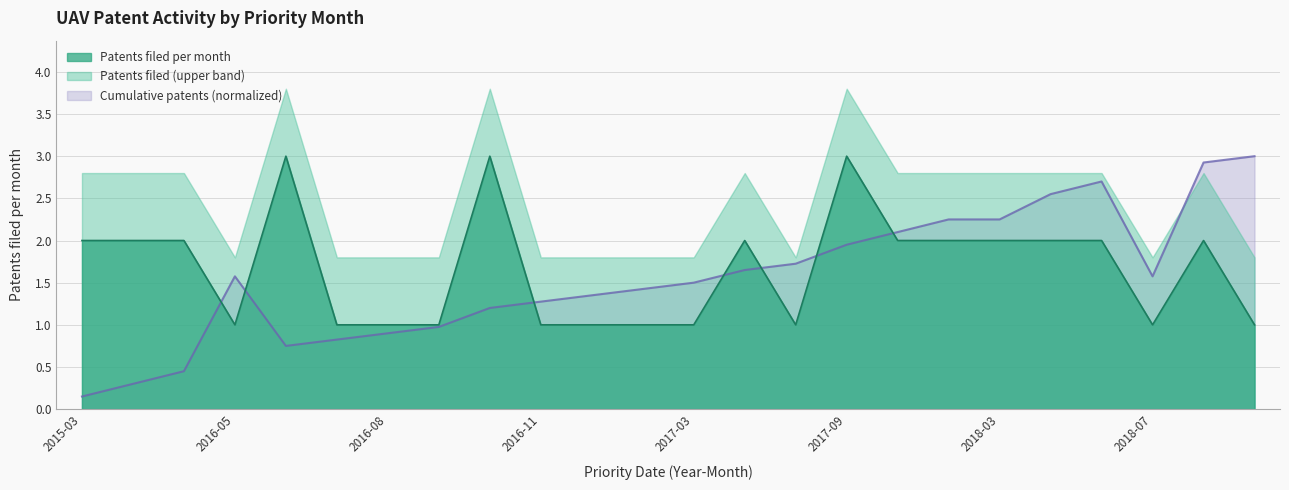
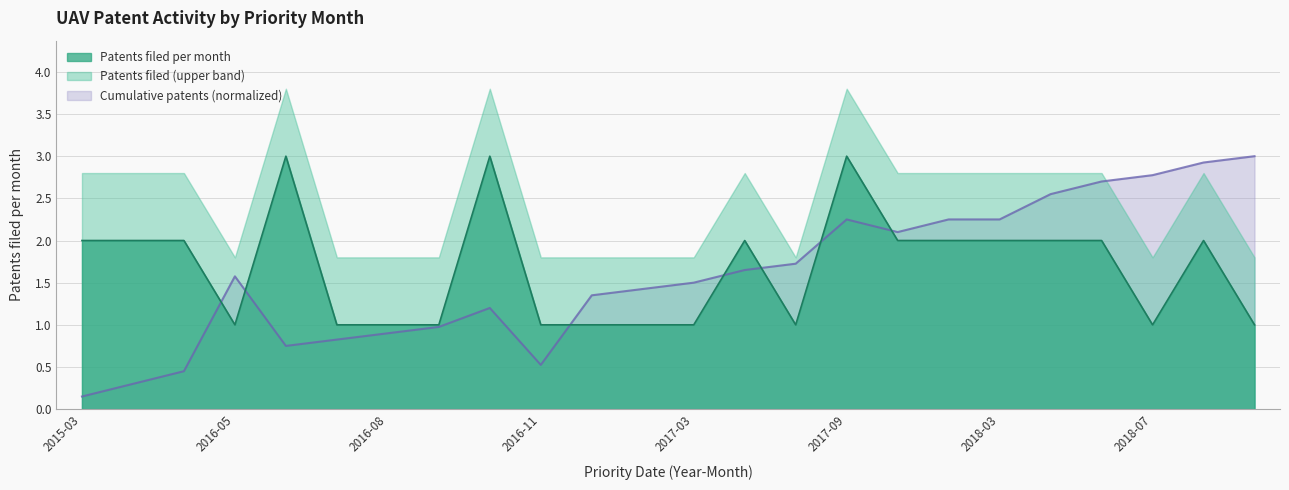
Cumulative patents (normalized), 2016-11: 1.3 -> 0.5
Cumulative patents (normalized), 2017-09: 2.0 -> 2.3
Cumulative patents (normalized), 2018-07: 1.6 -> 2.8
